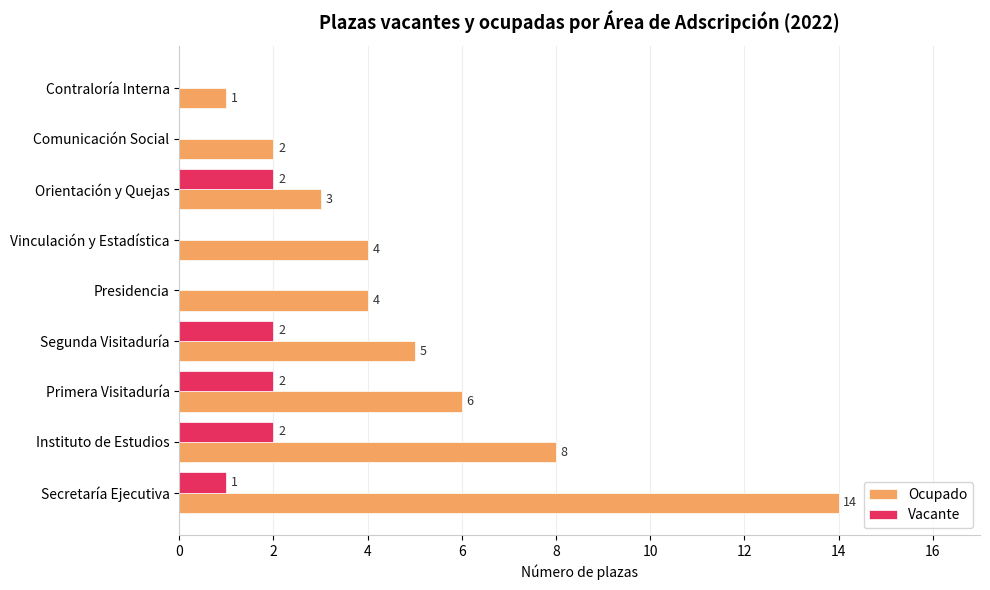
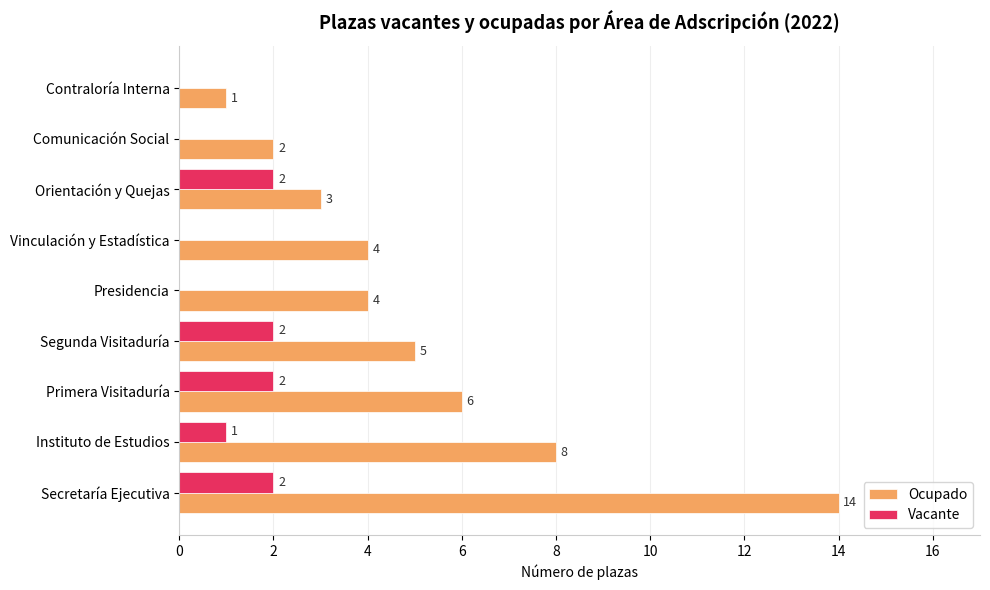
Vacante, Instituto de Estudios: 2 -> 1
Vacante, Secretaría Ejecutiva: 1 -> 2
